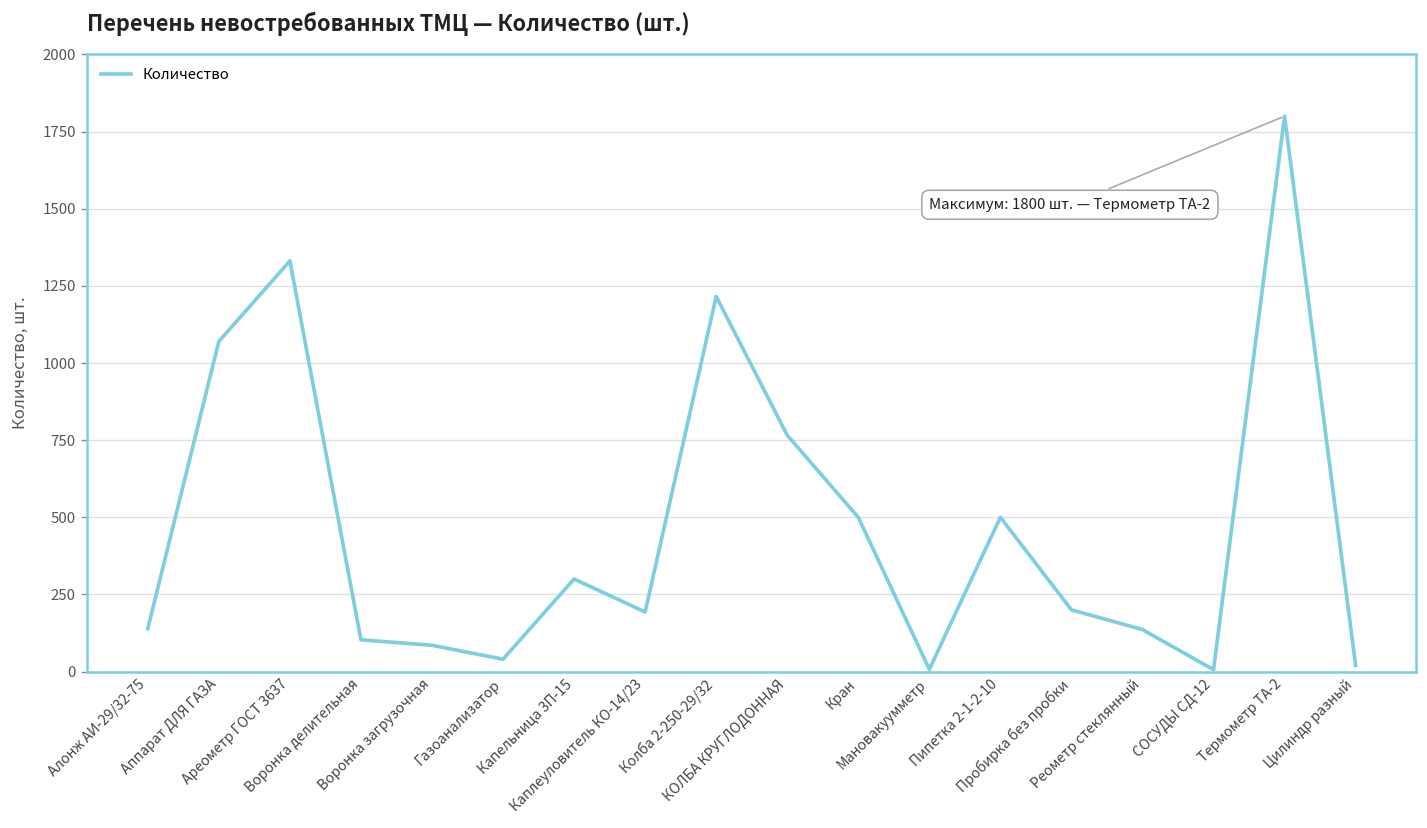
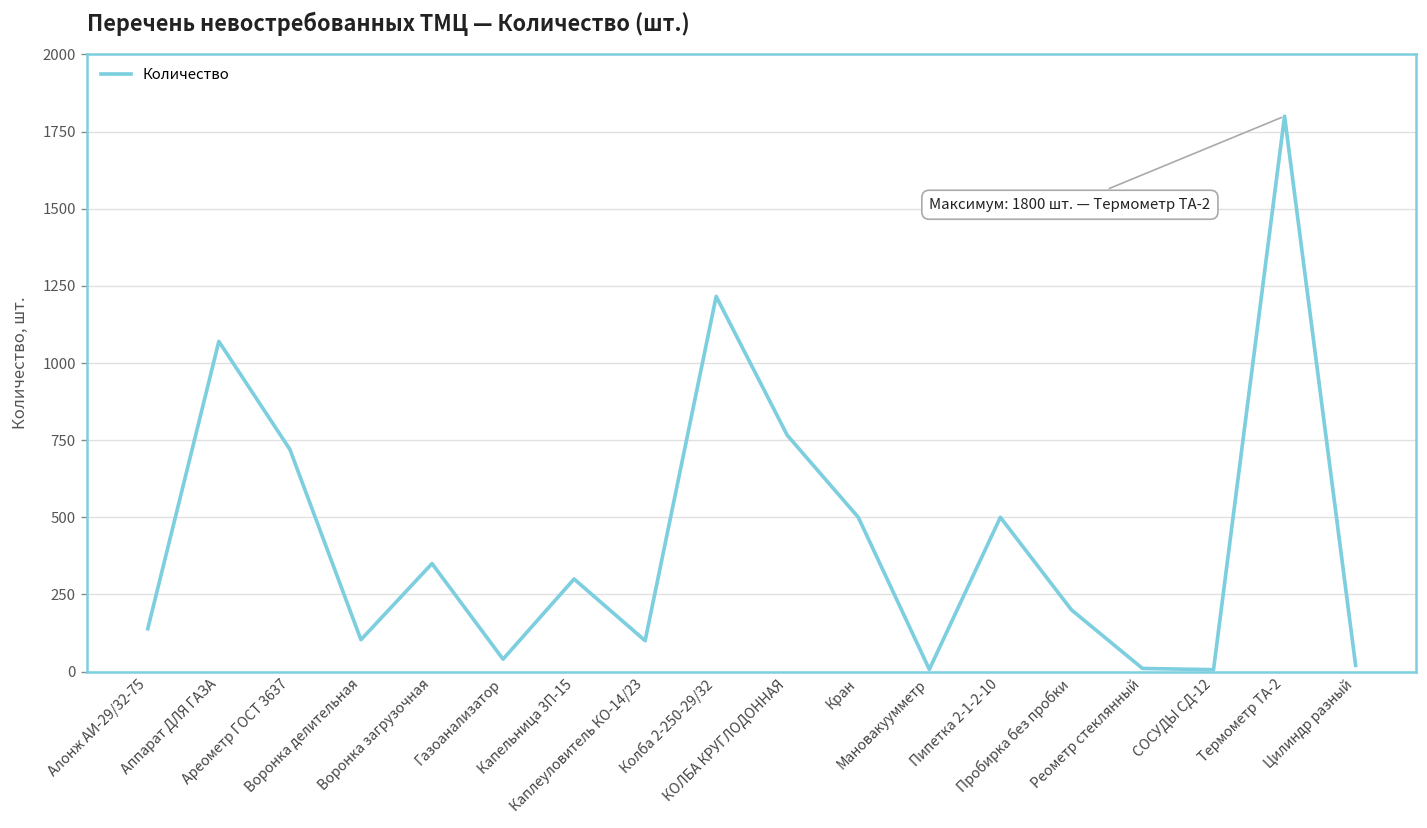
Ареометр ГОСТ 3637: 1330 -> 720
Воронка загрузочная: 90 -> 350
Каплеуловитель КО-14/23: 190 -> 100
Реометр стеклянный: 140 -> 10
